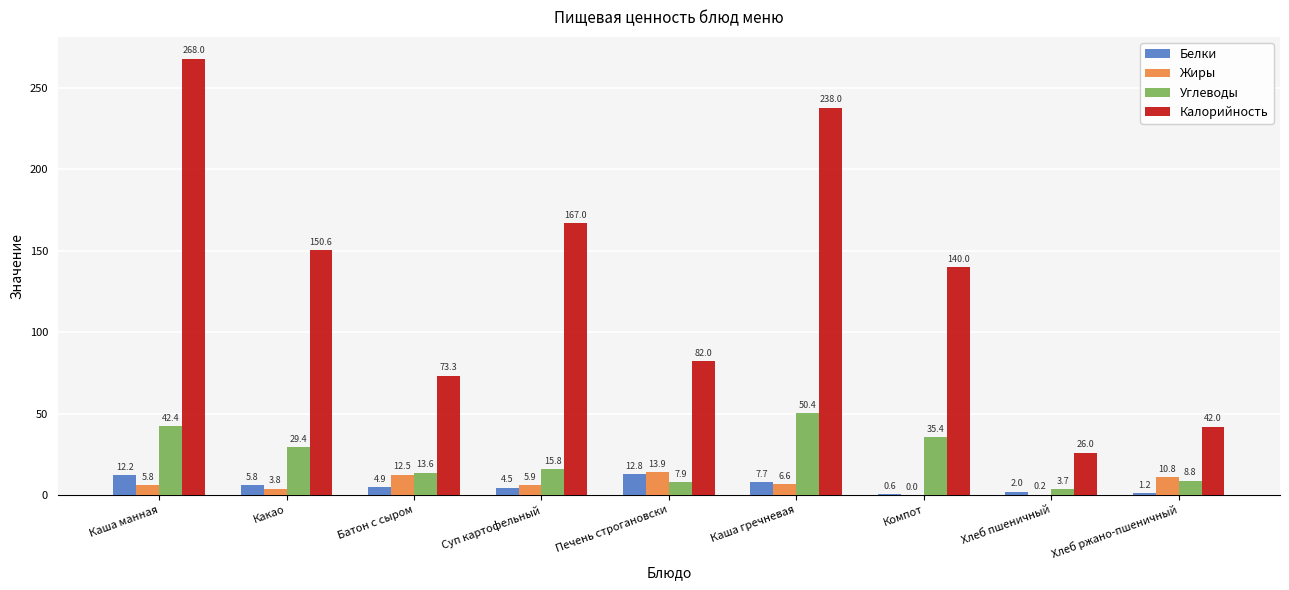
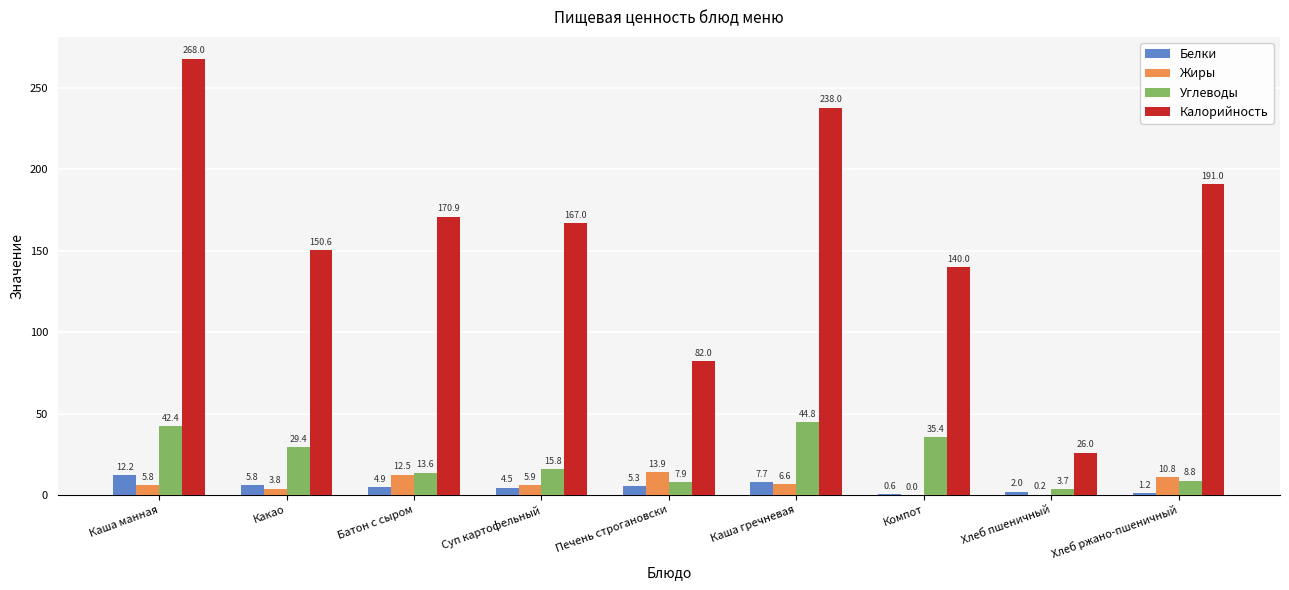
Калорийность, Батон с сыром: 73.3 -> 170.9
Белки, Печень строгановски: 12.8 -> 5.3
Углеводы, Каша гречневая: 50.4 -> 44.8
Калорийность, Хлеб ржано-пшеничный: 42.0 -> 191.0
